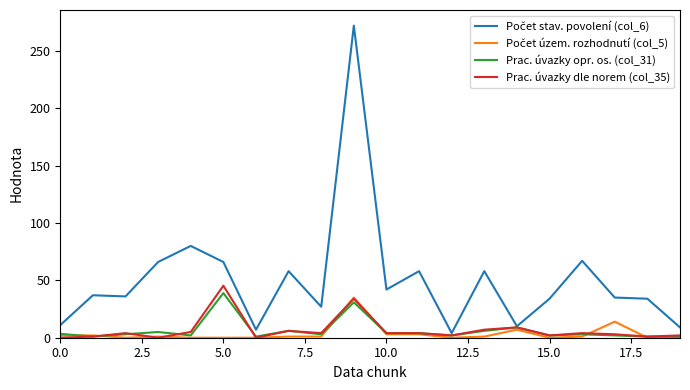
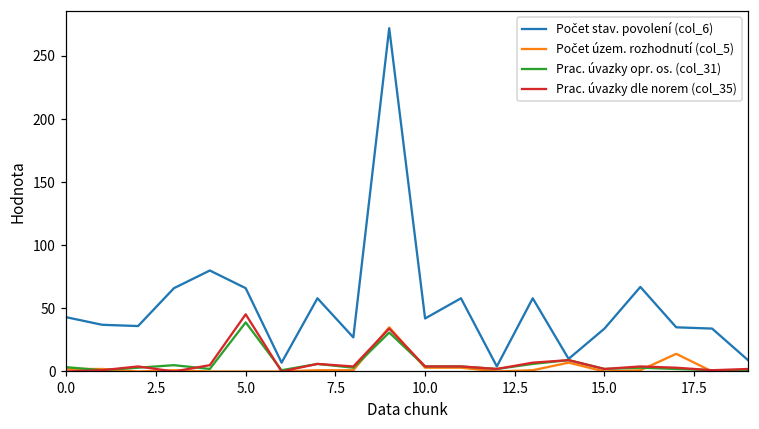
Počet stav. povolení (col_6), 0.0: 11 -> 43
